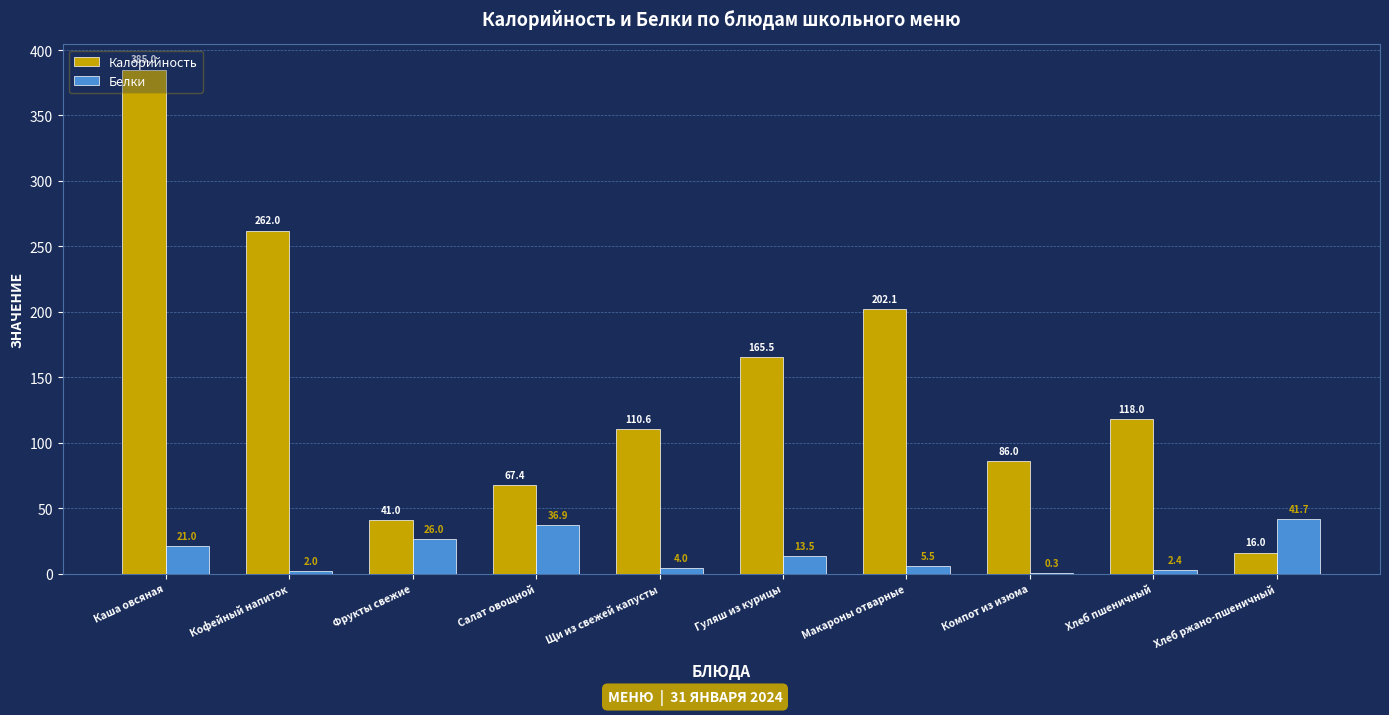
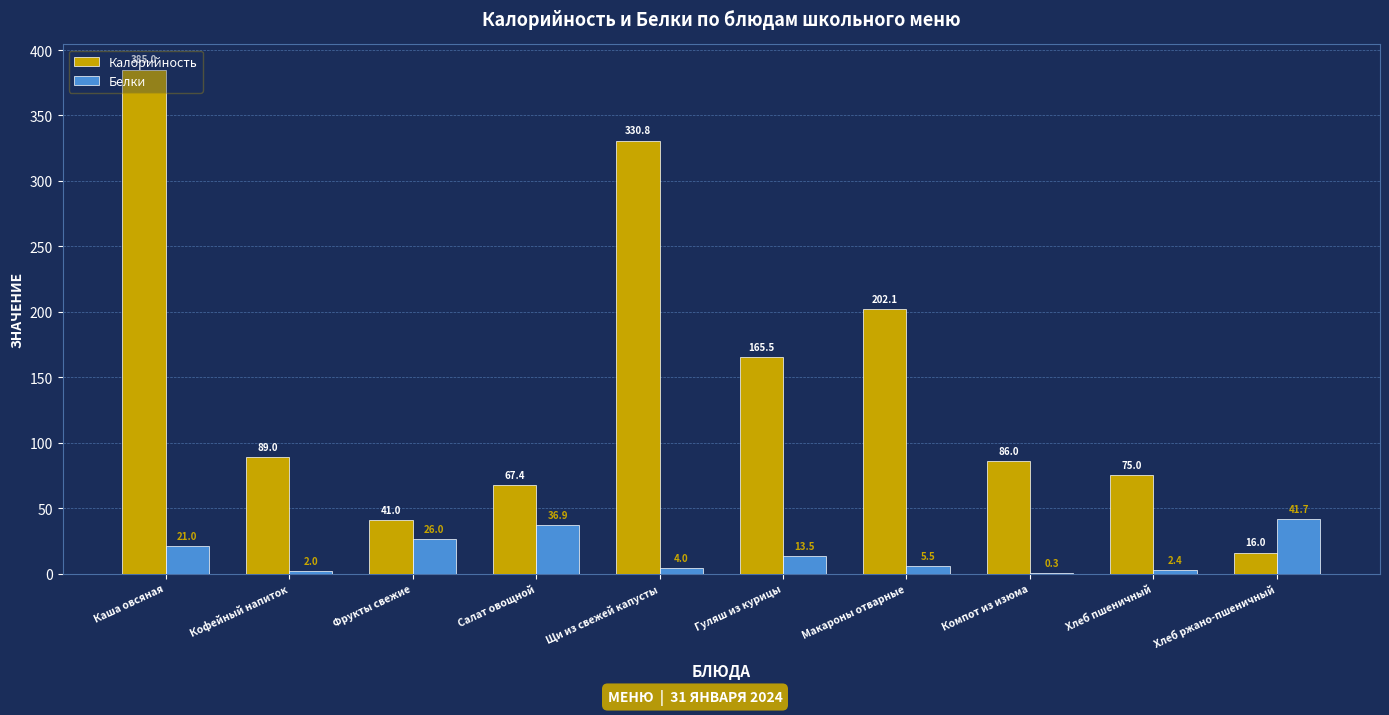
Калорийность, Кофейный напиток: 262.0 -> 89.0
Калорийность, Щи из свежей капусты: 110.6 -> 330.8
Калорийность, Хлеб пшеничный: 118.0 -> 75.0
